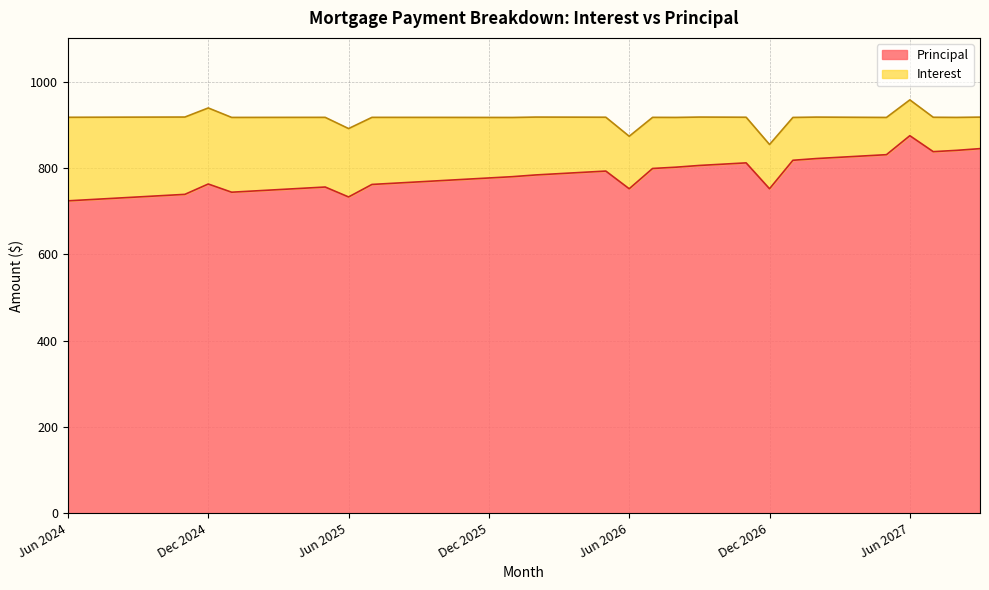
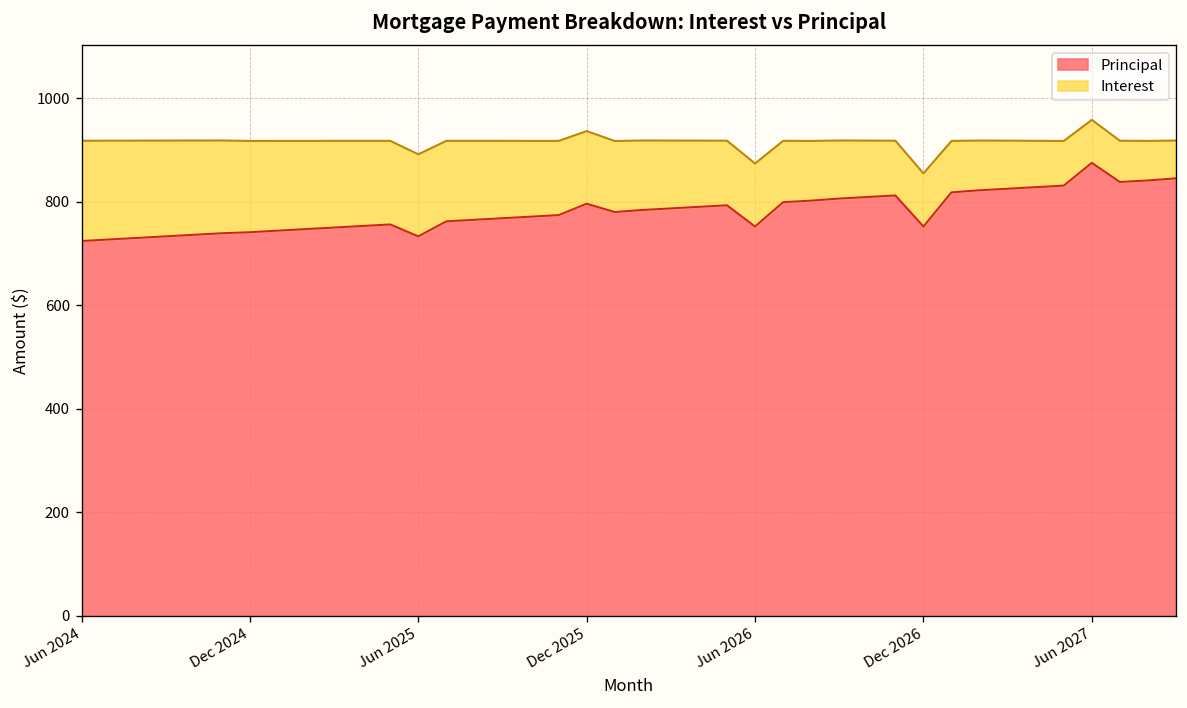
Principal, Dec 2024: 760 -> 740
Principal, Dec 2025: 780 -> 800
